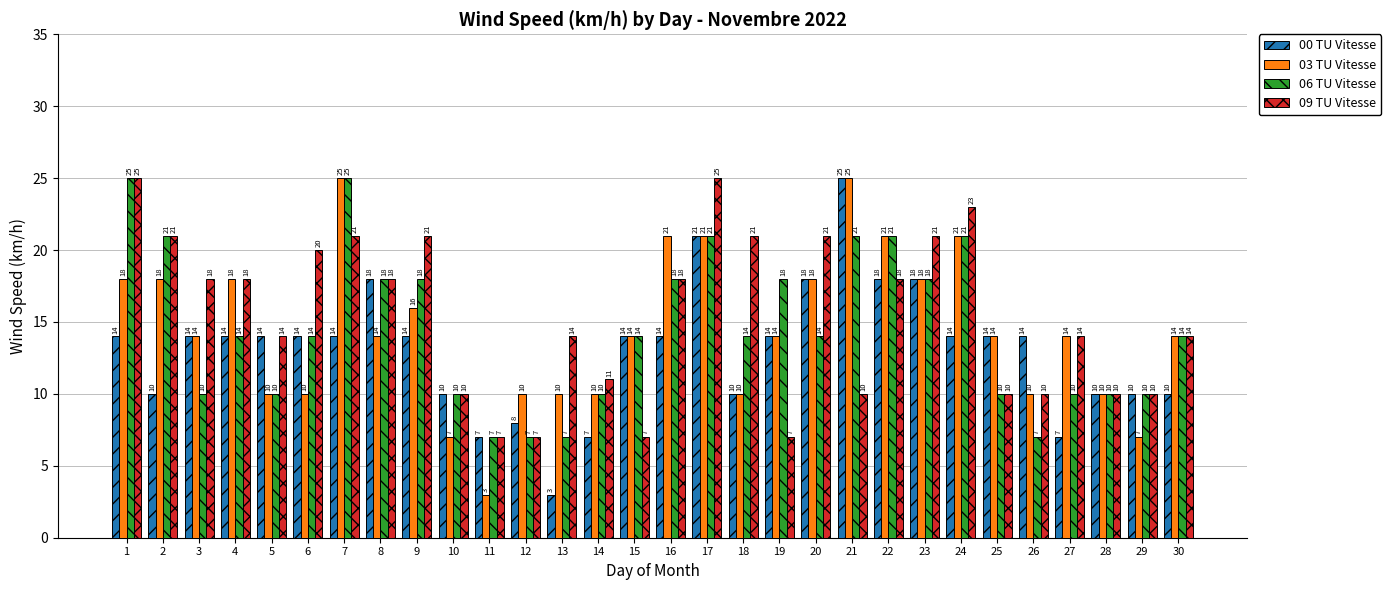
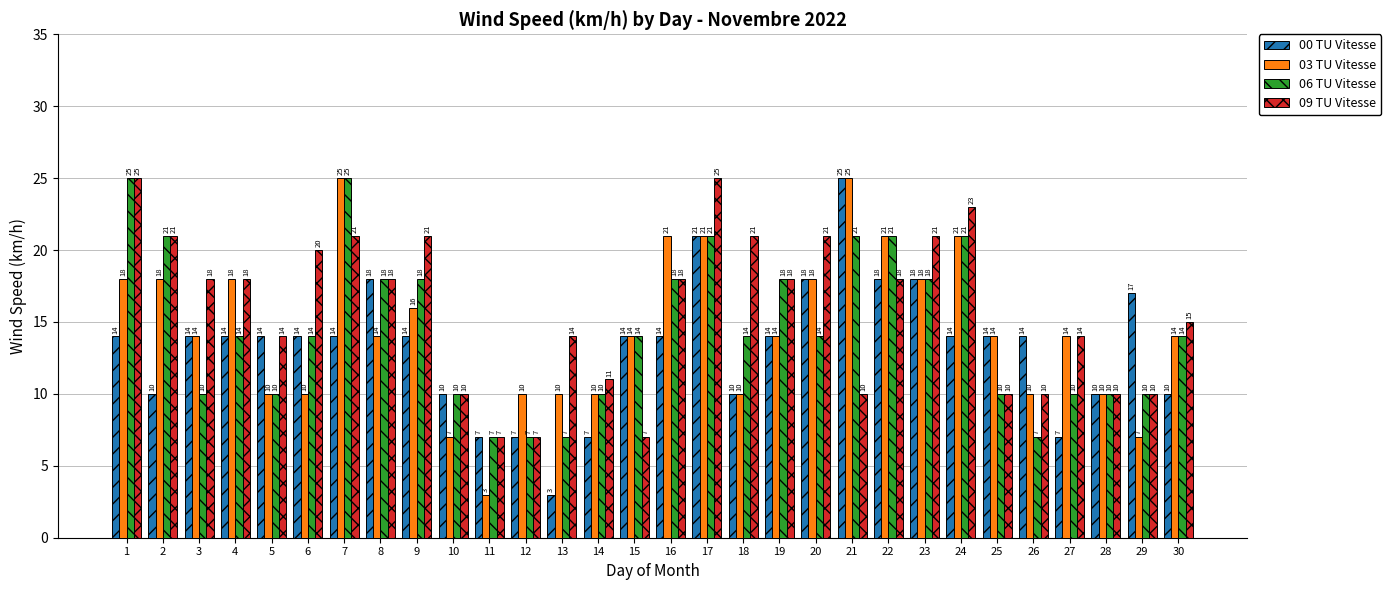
00 TU Vitesse, 12: 8 -> 7
09 TU Vitesse, 19: 7 -> 18
00 TU Vitesse, 29: 10 -> 17
09 TU Vitesse, 30: 14 -> 15
